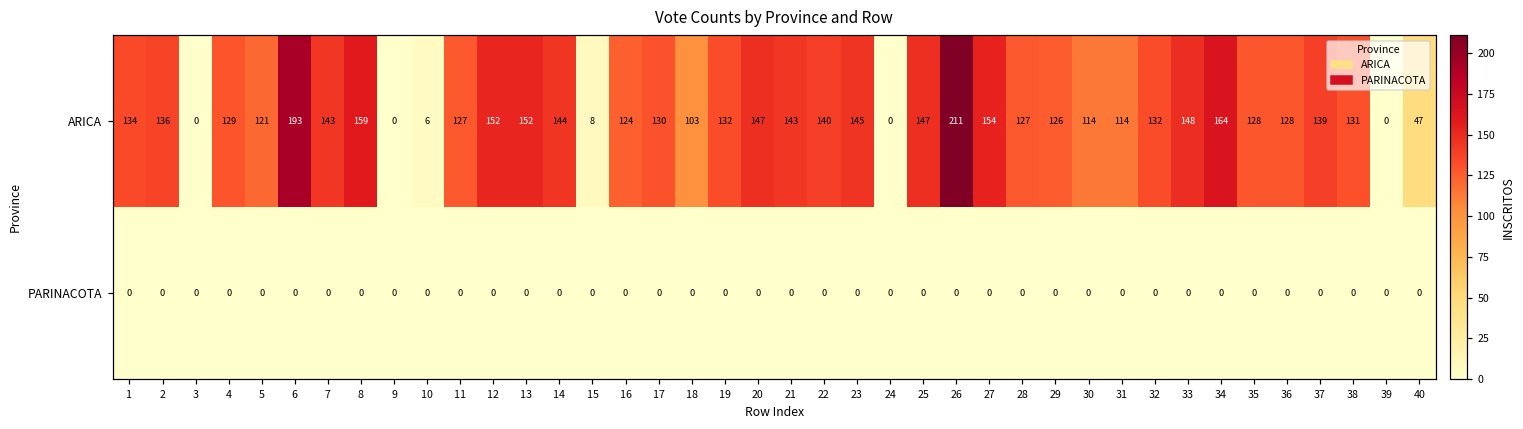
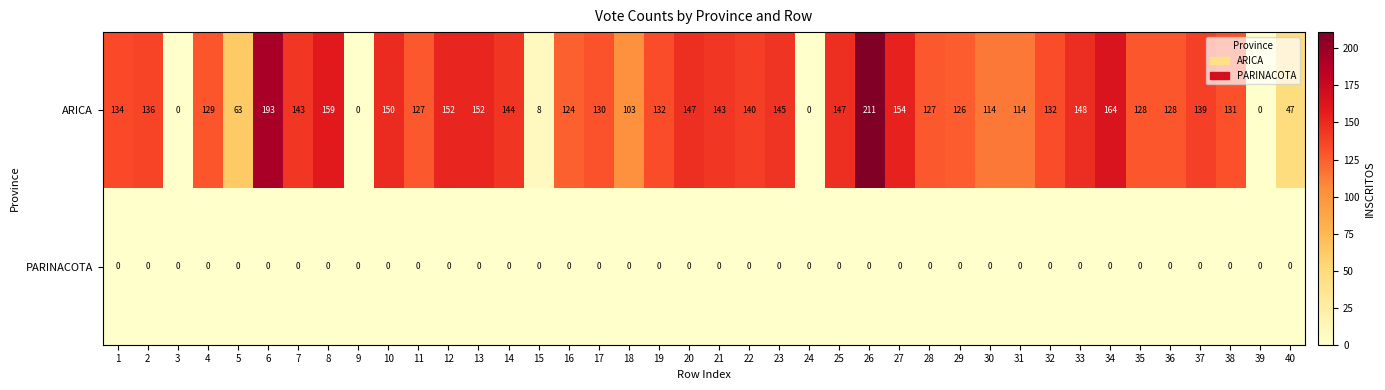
ARICA, 5: 121 -> 63
ARICA, 10: 6 -> 150
